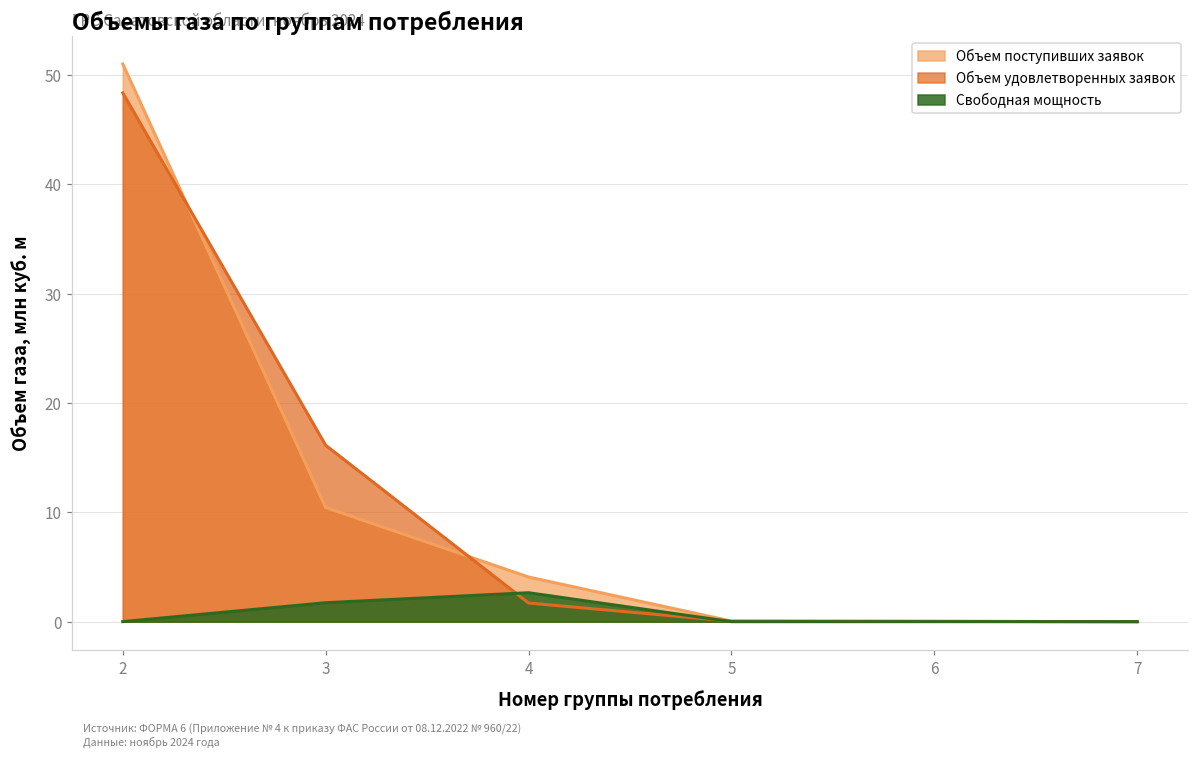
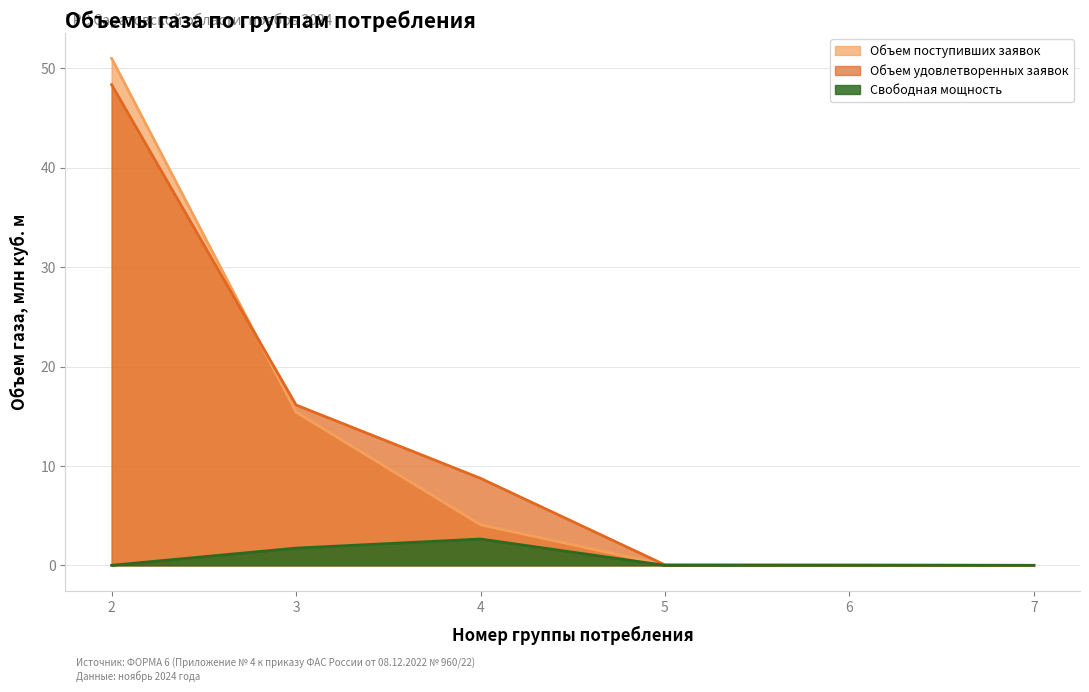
Объем поступивших заявок, 3: 10 -> 15
Объем удовлетворенных заявок, 4: 2 -> 9
